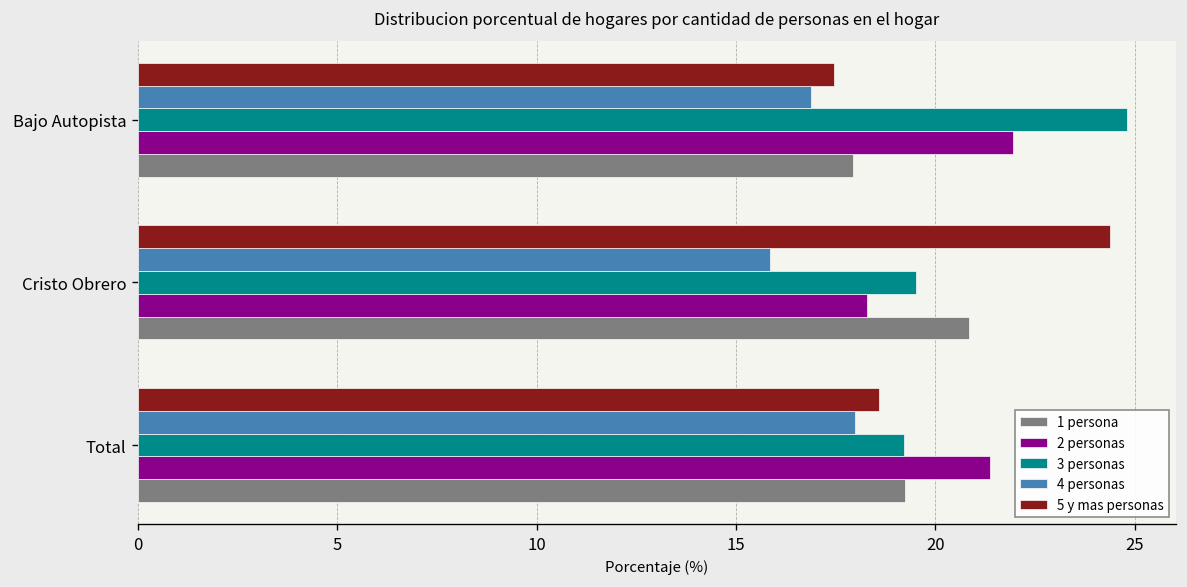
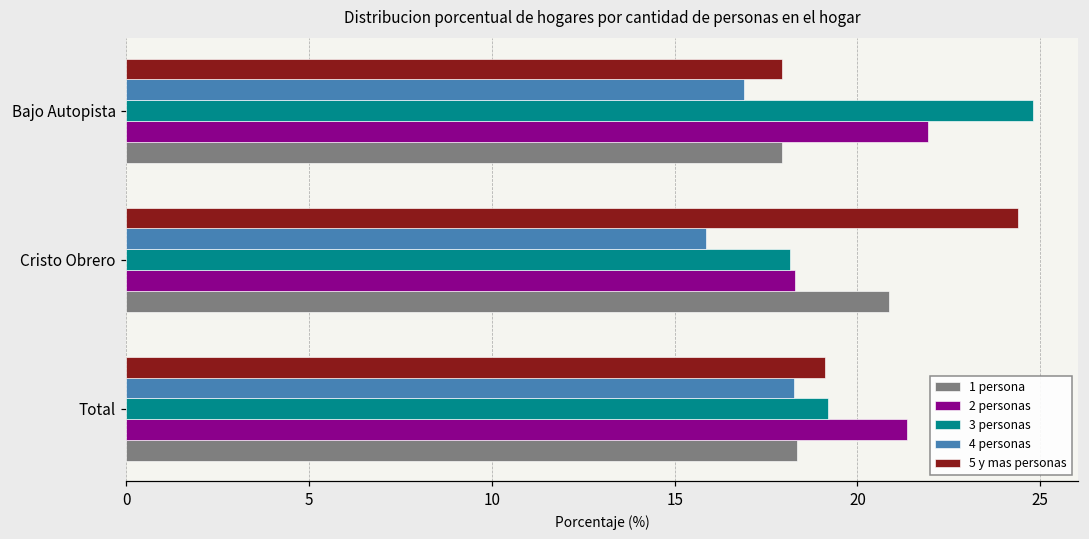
5 y mas personas, Bajo Autopista: 17.5 -> 17.9
3 personas, Cristo Obrero: 19.5 -> 18.2
5 y mas personas, Total: 18.6 -> 19.1
4 personas, Total: 18.0 -> 18.3
1 persona, Total: 19.2 -> 18.3
